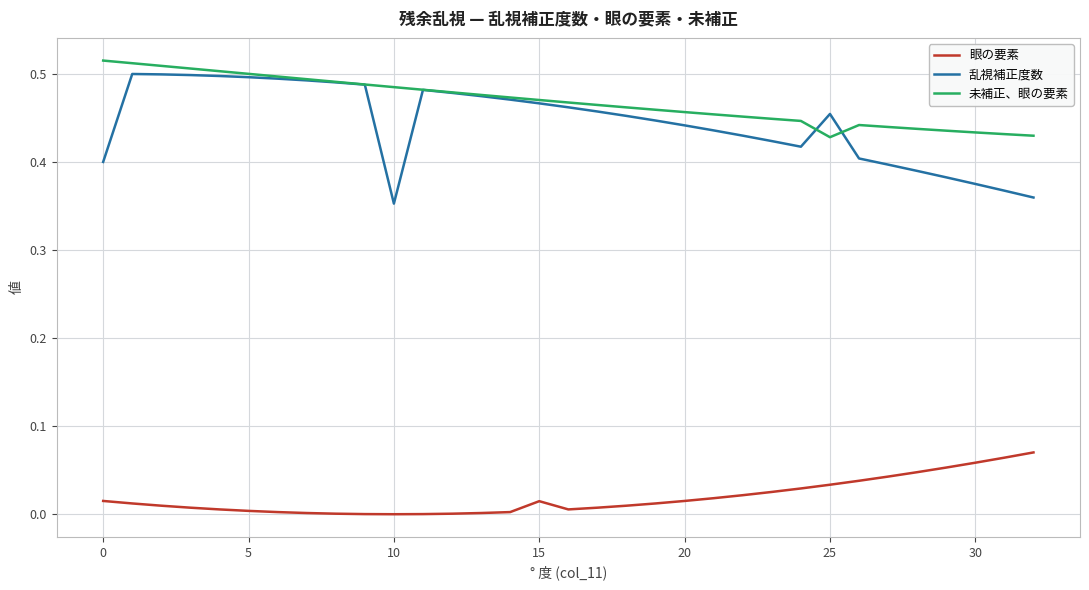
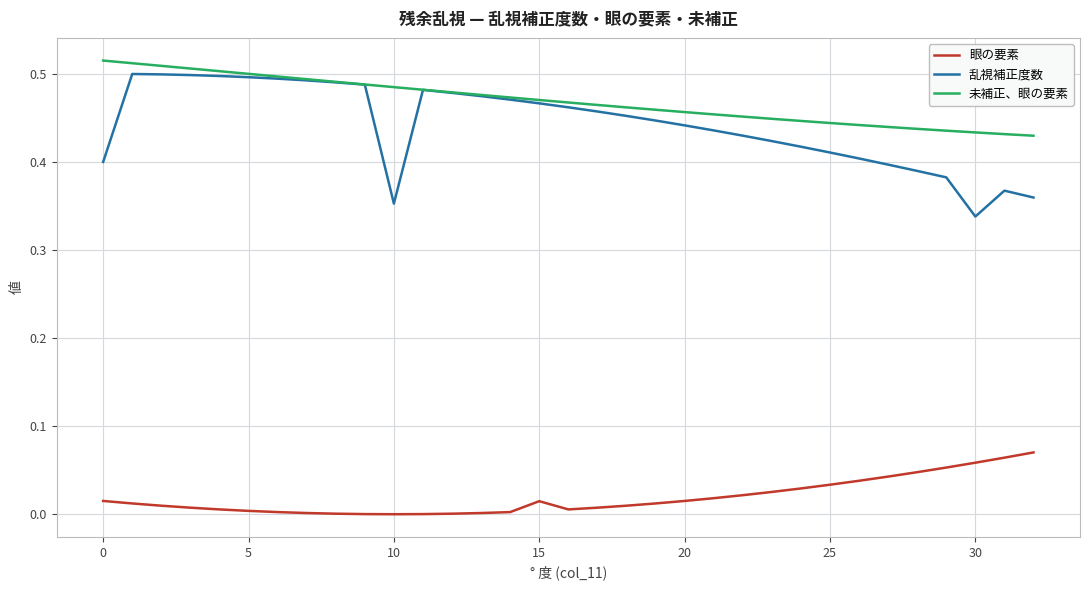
乱視補正度数, 25: 0.45 -> 0.41
未補正、眼の要素, 25: 0.43 -> 0.44
乱視補正度数, 30: 0.38 -> 0.34
